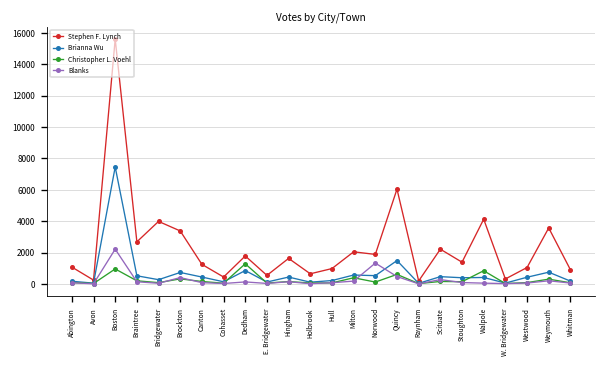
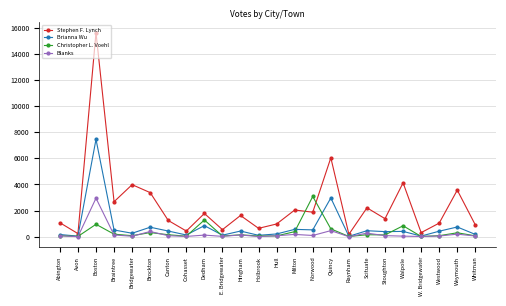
Blanks, Boston: 2200 -> 3000
Christopher L. Voehl, Norwood: 100 -> 3100
Blanks, Norwood: 1300 -> 100
Brianna Wu, Quincy: 1500 -> 3000
